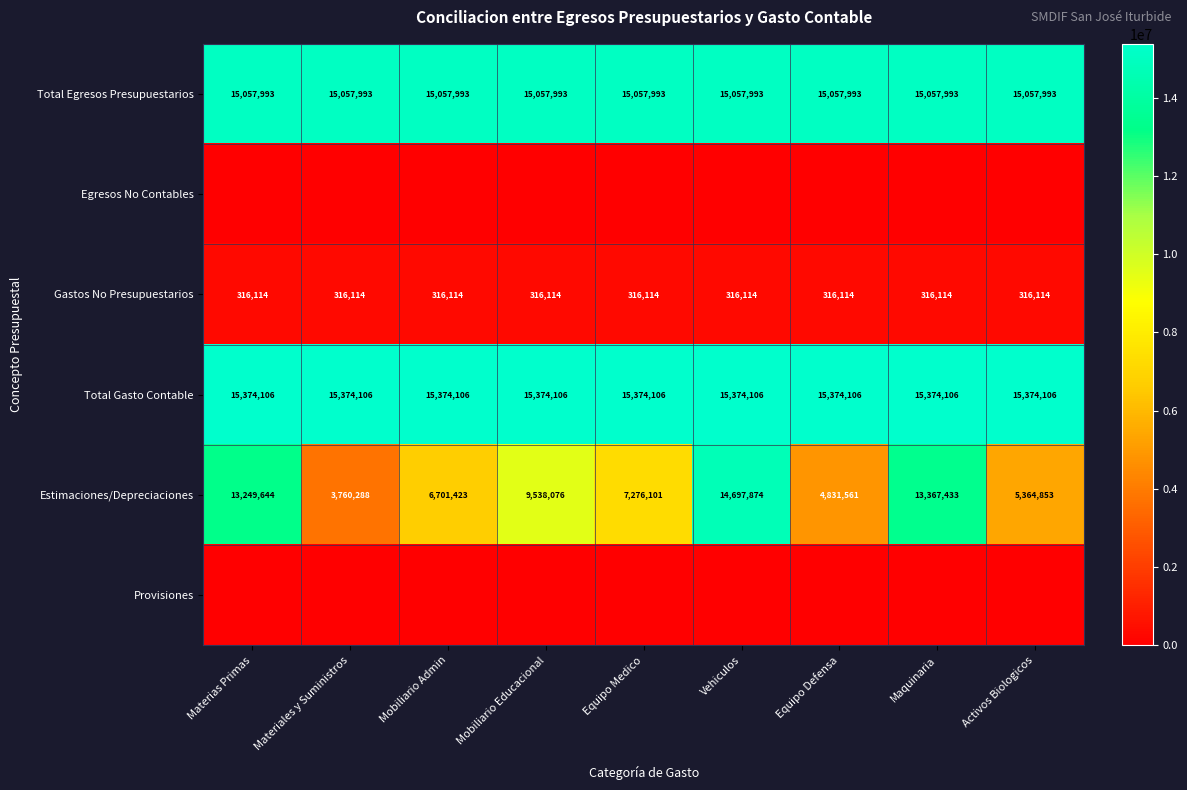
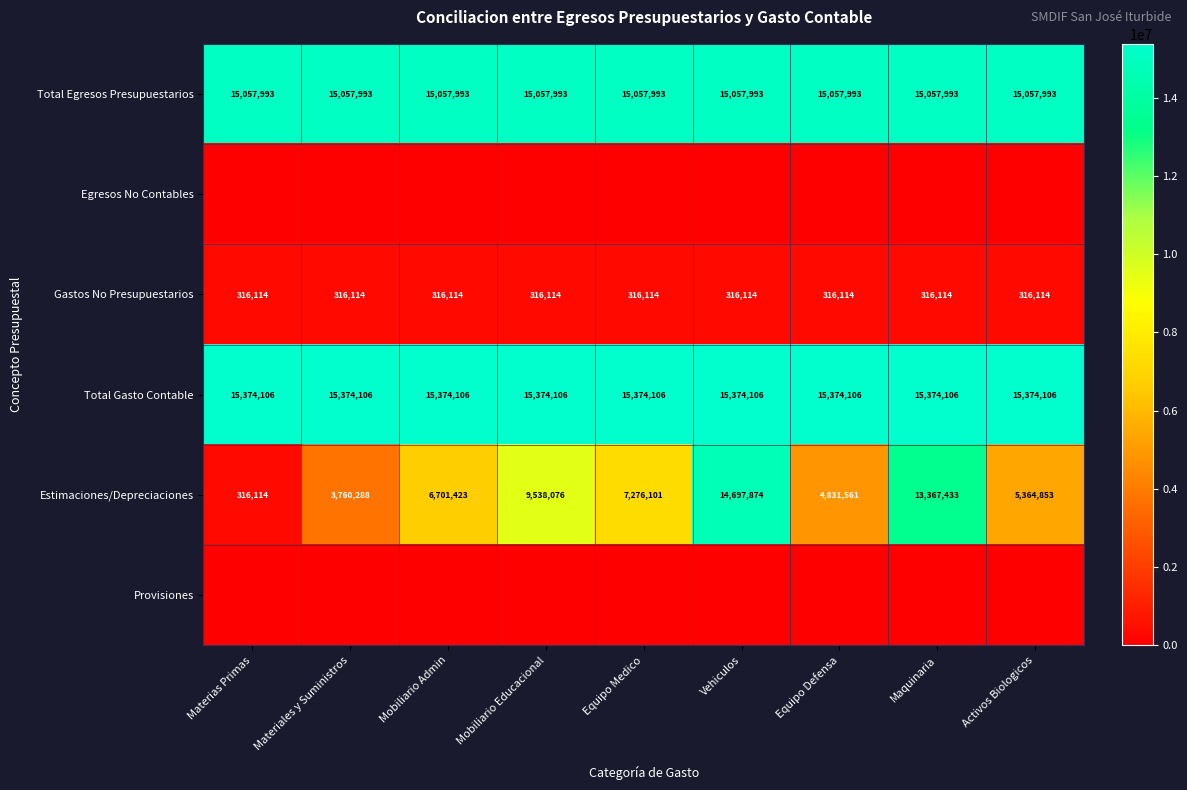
Estimaciones/Depreciaciones, Materias Primas: 13,249,644 -> 316,114
